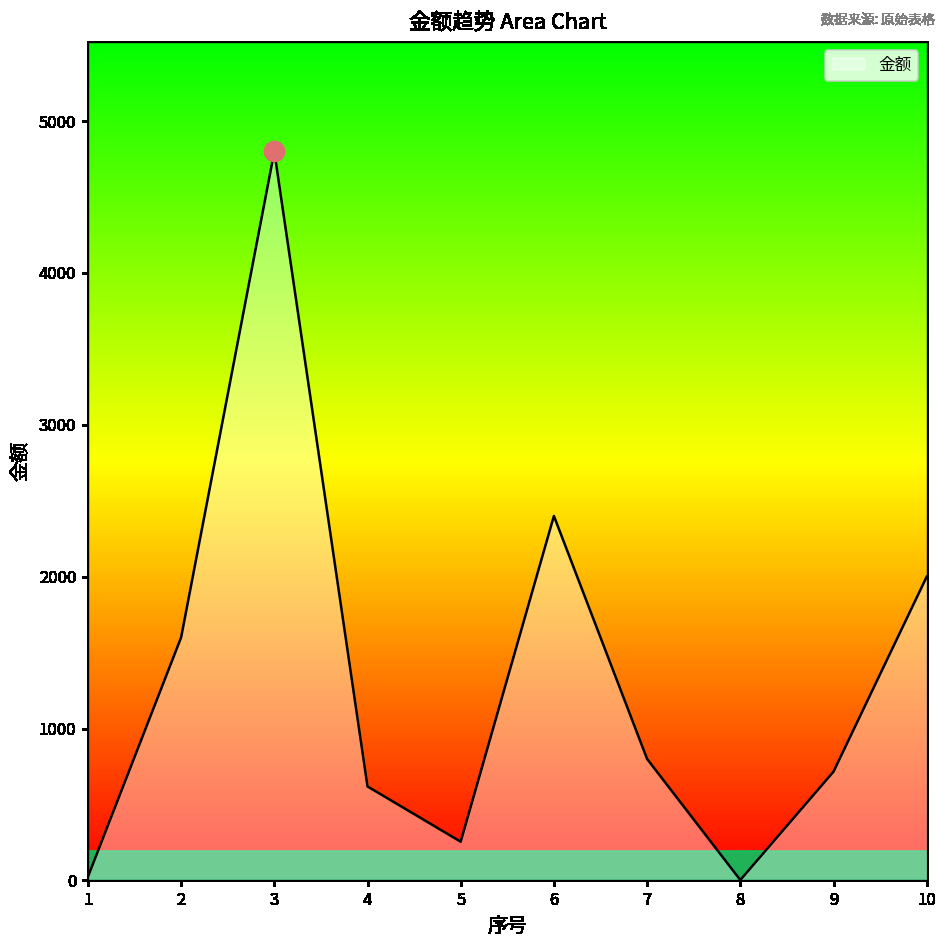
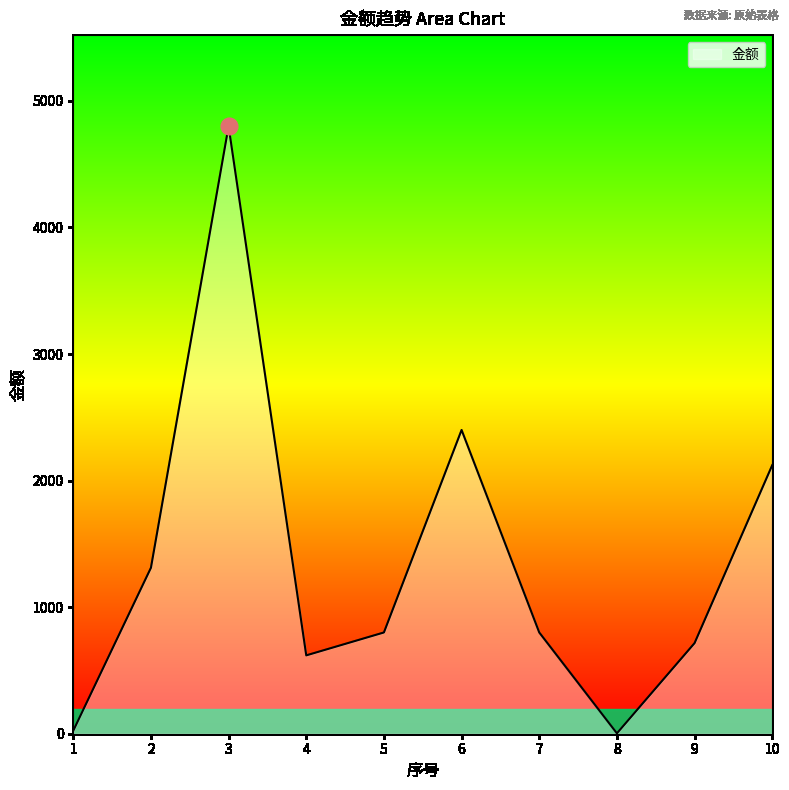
金额, 2: 1600 -> 1310
金额, 5: 260 -> 800
金额, 10: 2000 -> 2120
